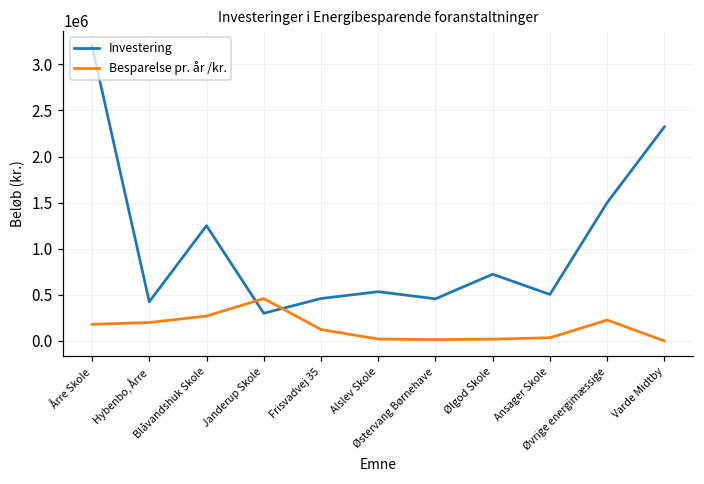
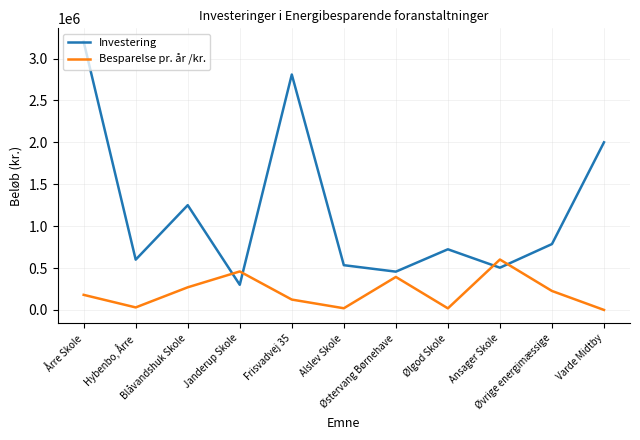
Investering, Hybenbo, Årre: 400000 -> 600000
Besparelse pr. år /kr., Hybenbo, Årre: 200000 -> 0
Investering, Frisvadvej 35: 500000 -> 2800000
Besparelse pr. år /kr., Østervang Børnehave: 0 -> 400000
Besparelse pr. år /kr., Ansager Skole: 0 -> 600000
Investering, Øvrige energimæssige: 1500000 -> 800000
Investering, Varde Midtby: 2300000 -> 2000000
